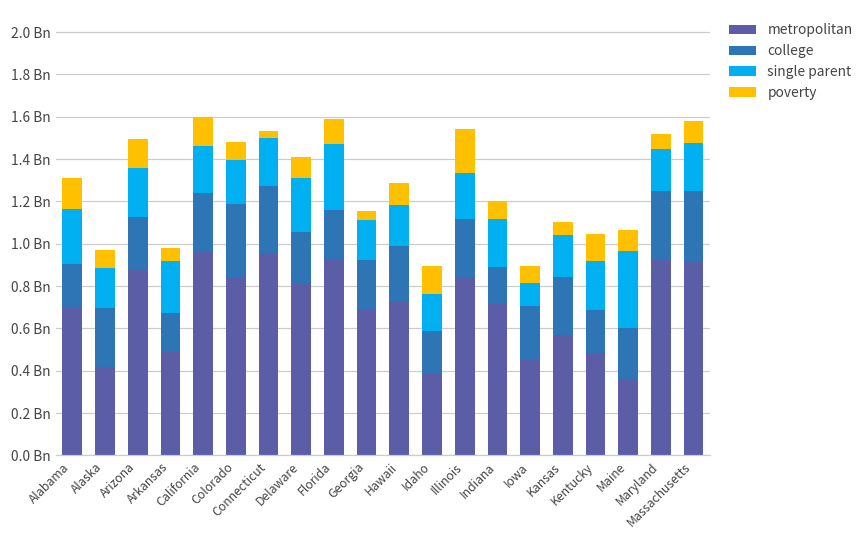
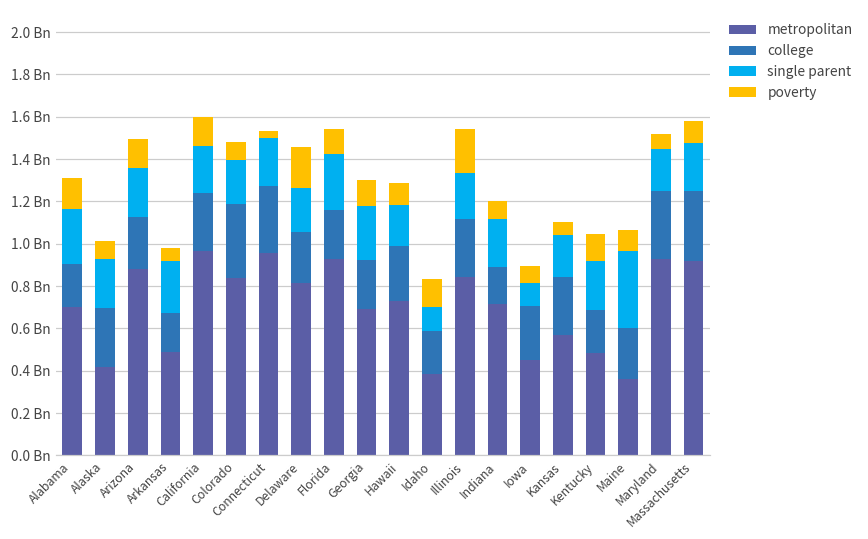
single parent, Alaska: 0.19 Bn -> 0.23 Bn
single parent, Delaware: 0.26 Bn -> 0.21 Bn
poverty, Delaware: 0.10 Bn -> 0.19 Bn
single parent, Florida: 0.31 Bn -> 0.27 Bn
single parent, Georgia: 0.19 Bn -> 0.26 Bn
poverty, Georgia: 0.05 Bn -> 0.13 Bn
single parent, Idaho: 0.18 Bn -> 0.12 Bn
